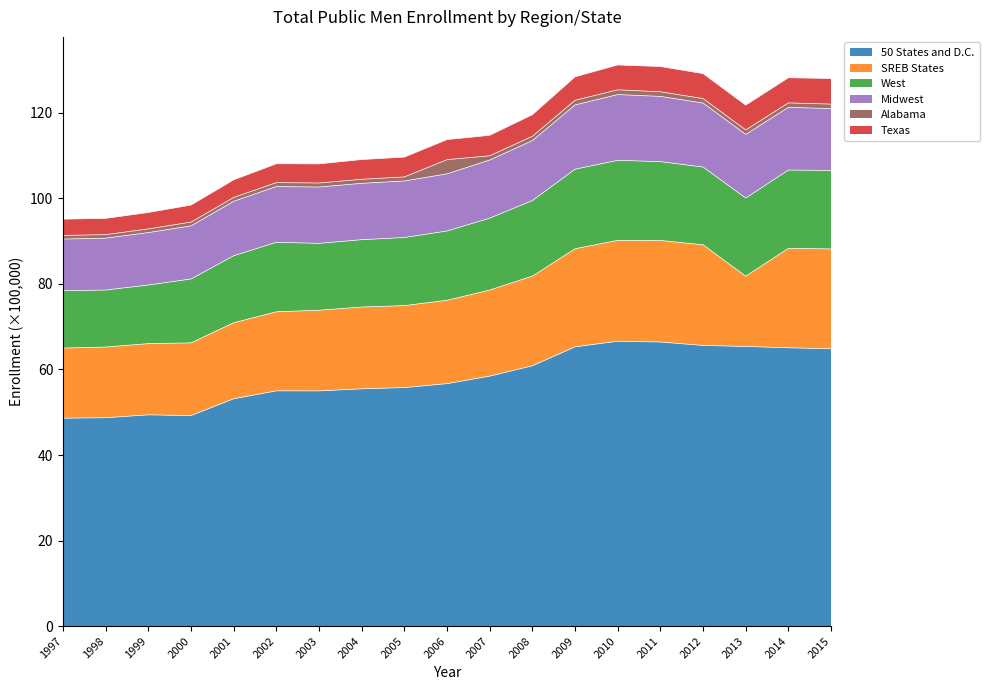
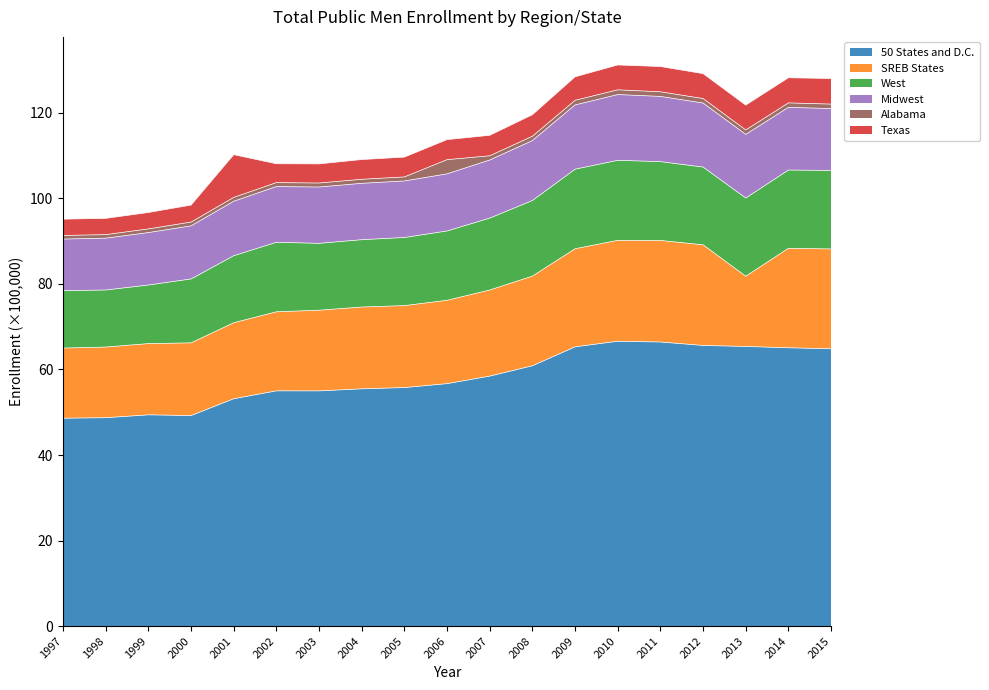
Texas, 2001: 4 -> 10
